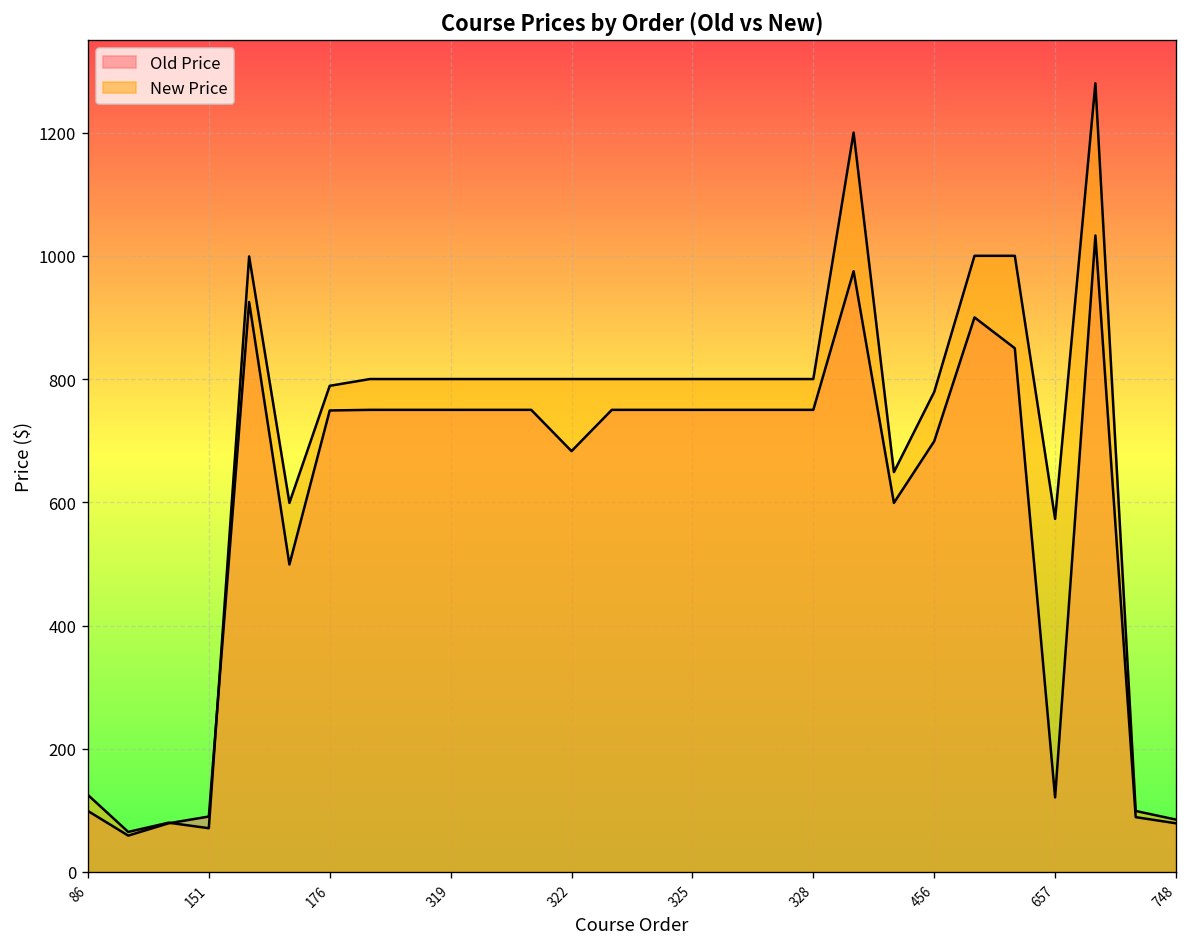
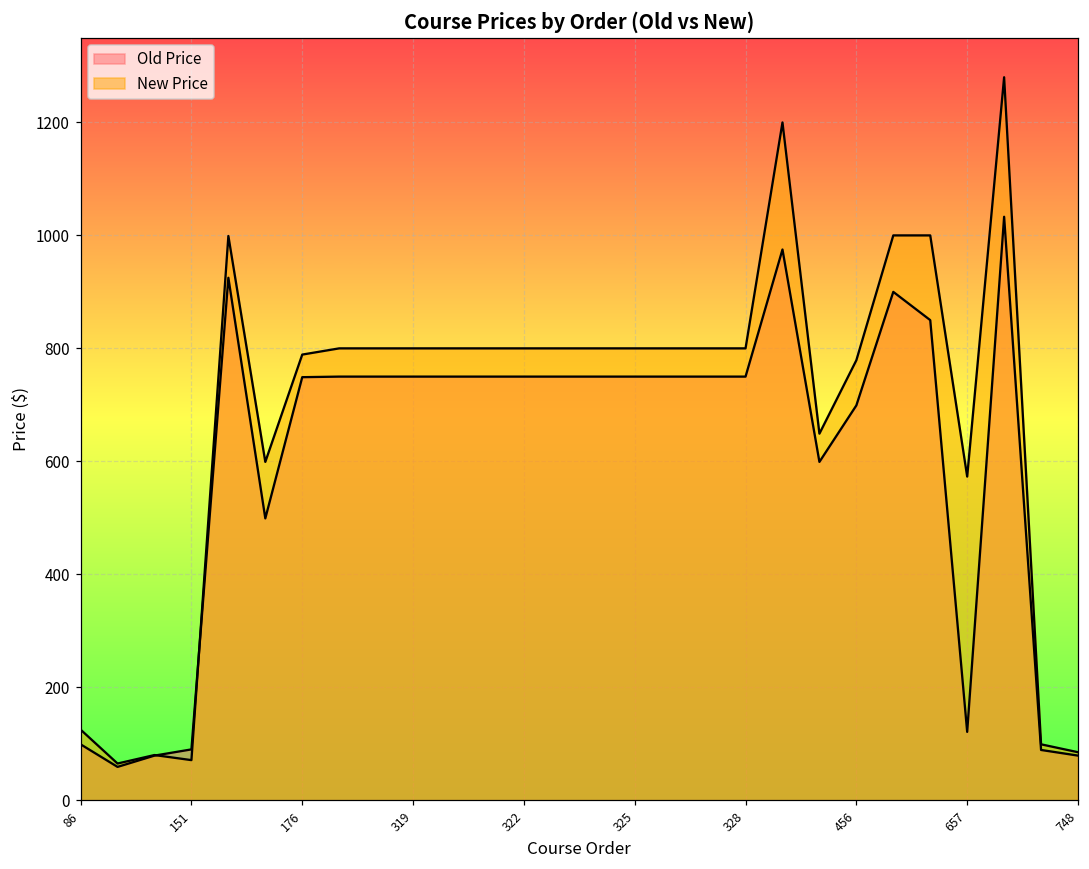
Old Price, 322: 680 -> 750
